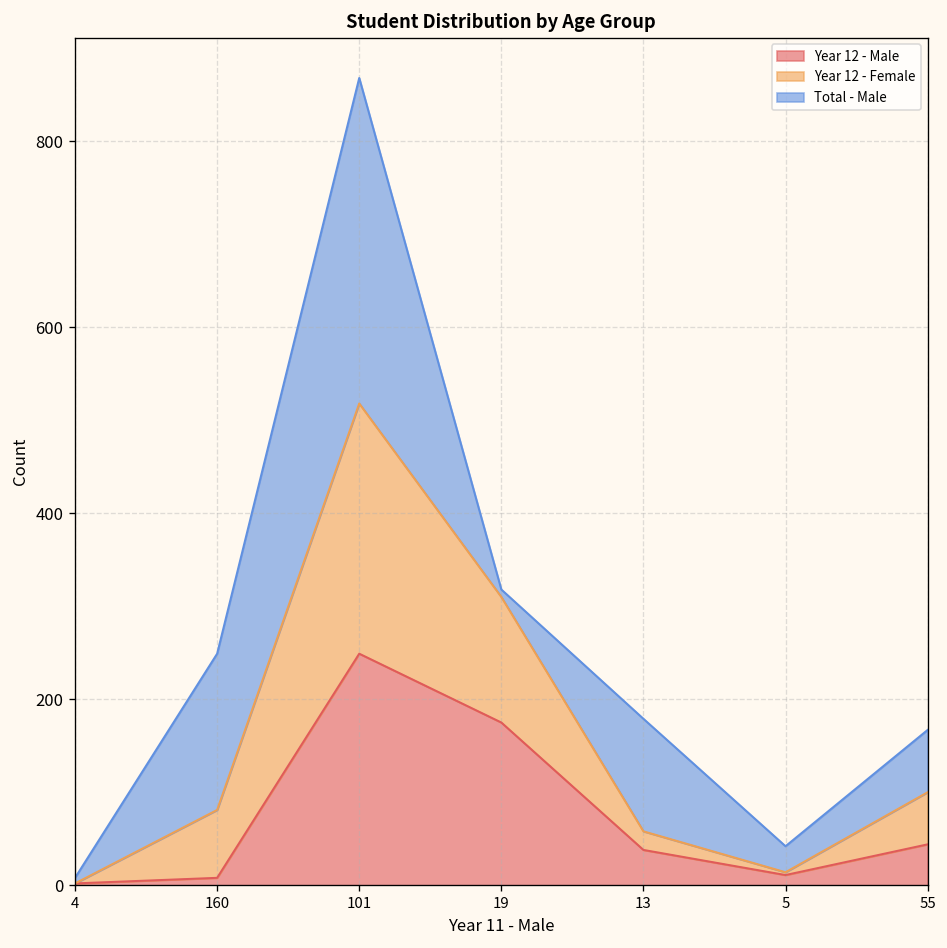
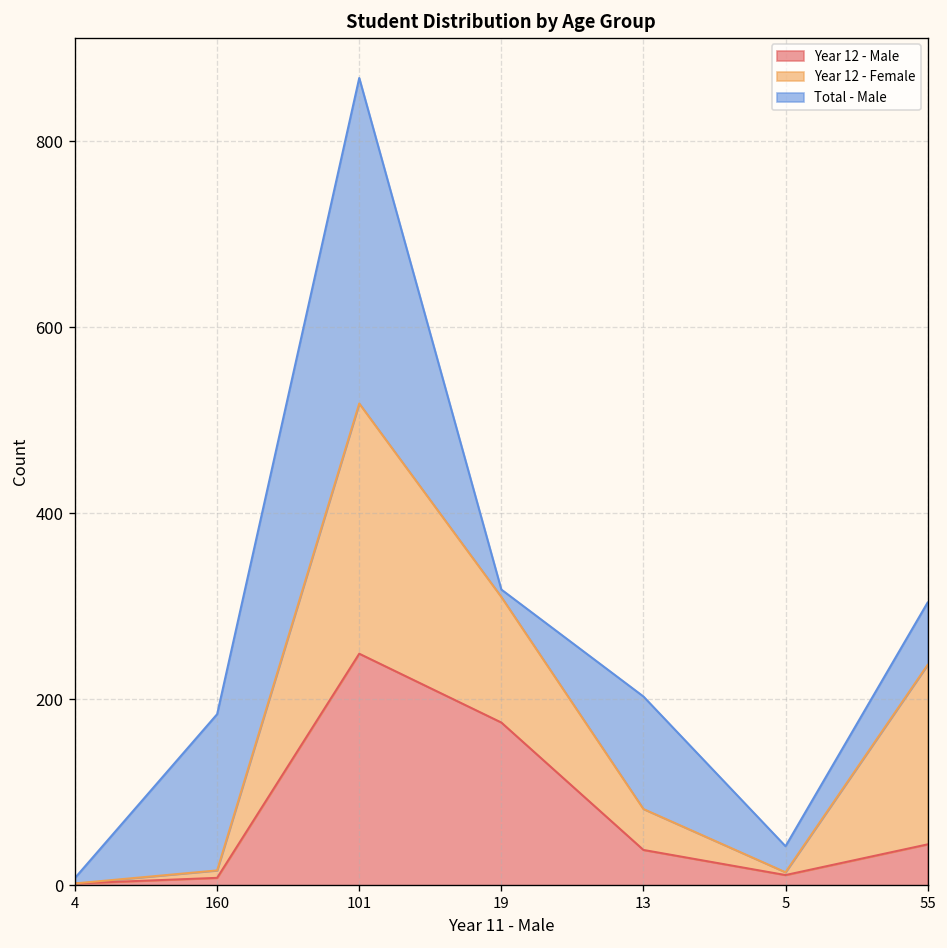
Year 12 - Female, 160: 70 -> 10
Year 12 - Female, 13: 20 -> 40
Year 12 - Female, 55: 60 -> 190
